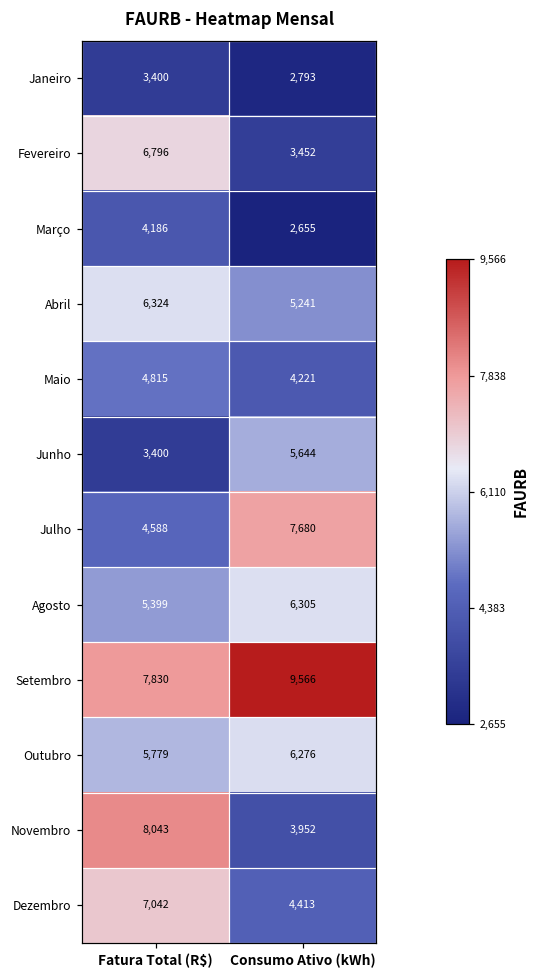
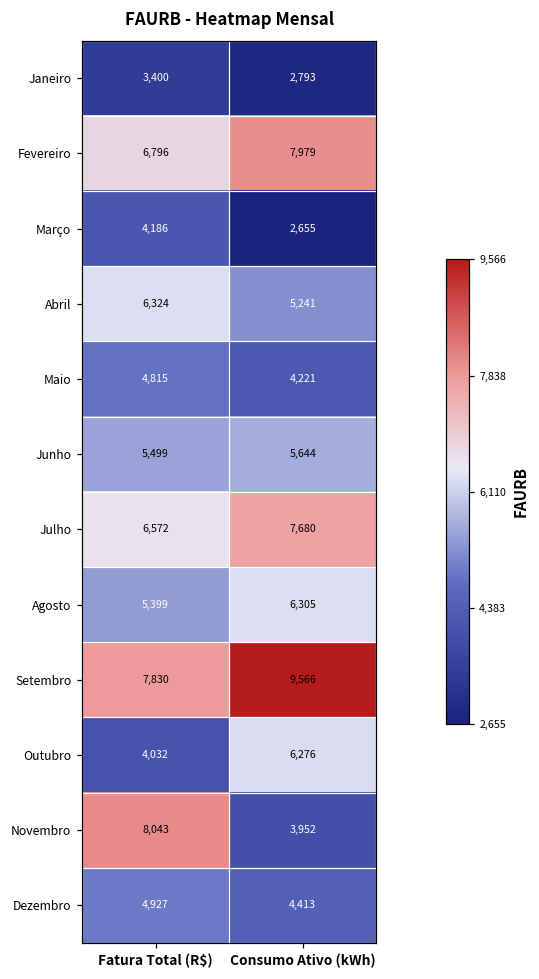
Fevereiro, Consumo Ativo (kWh): 3,452 -> 7,979
Junho, Fatura Total (R$): 3,400 -> 5,499
Julho, Fatura Total (R$): 4,588 -> 6,572
Outubro, Fatura Total (R$): 5,779 -> 4,032
Dezembro, Fatura Total (R$): 7,042 -> 4,927
